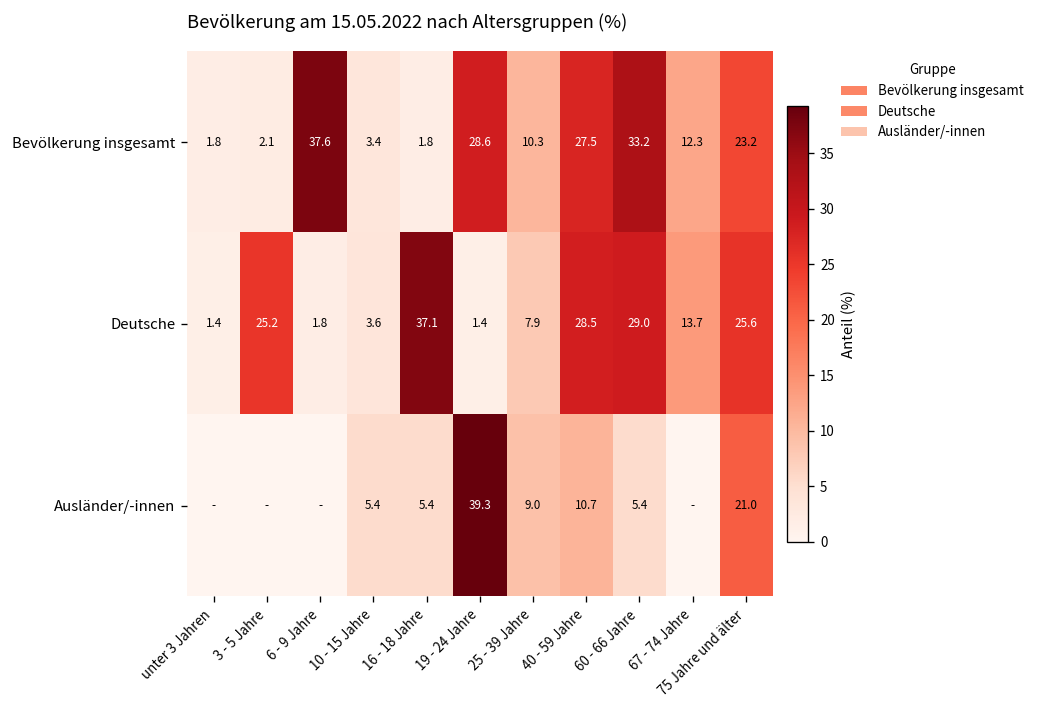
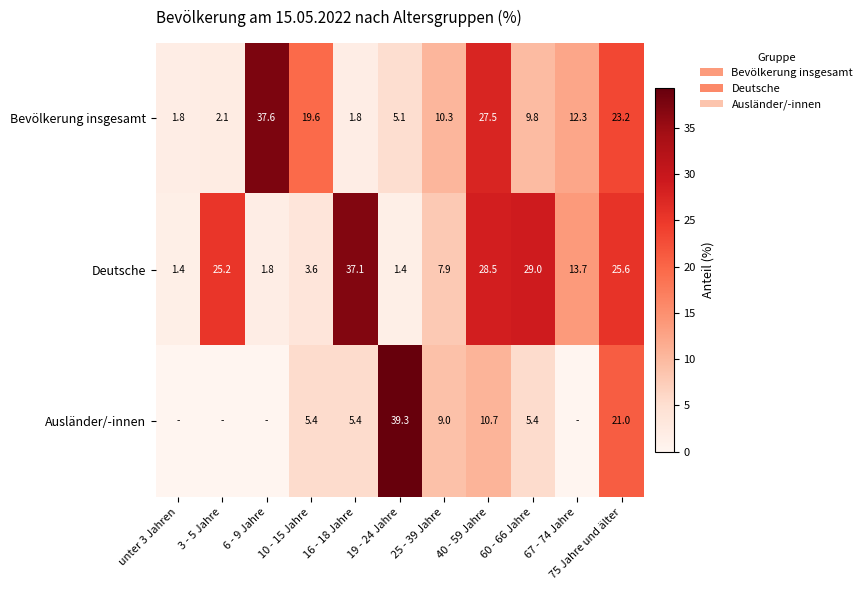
Bevölkerung insgesamt, 10 - 15 Jahre: 3.4 -> 19.6
Bevölkerung insgesamt, 19 - 24 Jahre: 28.6 -> 5.1
Bevölkerung insgesamt, 60 - 66 Jahre: 33.2 -> 9.8
